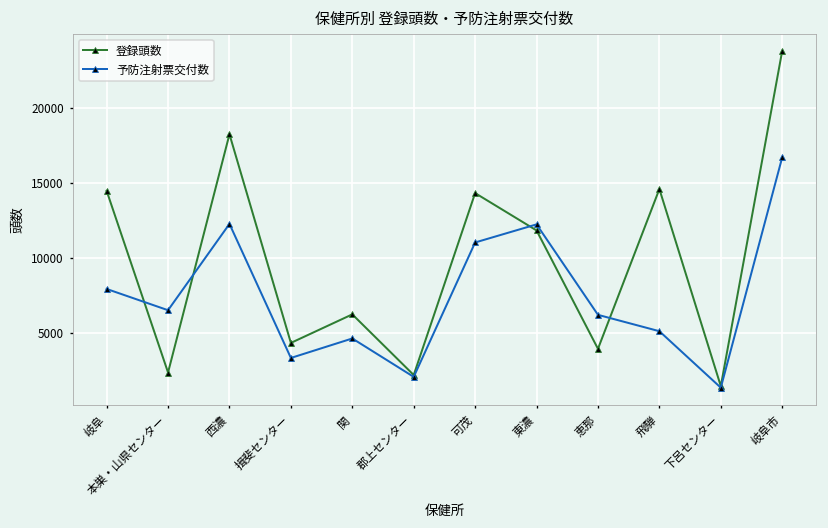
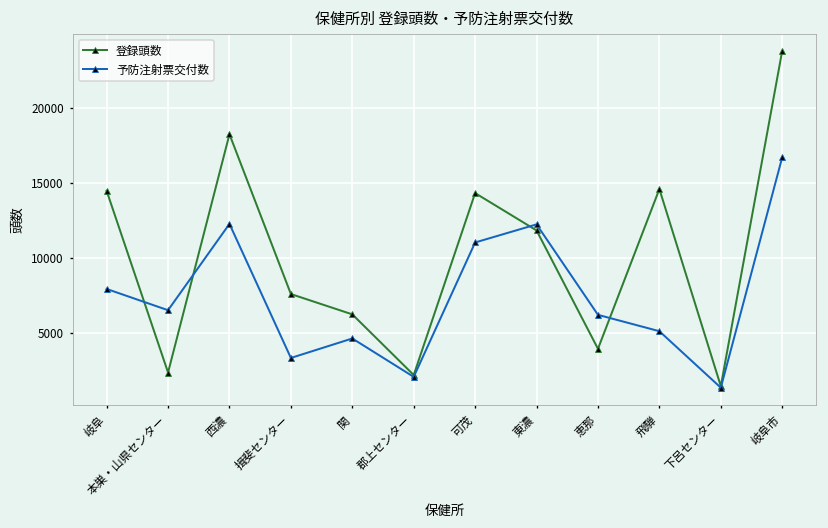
登録頭数, 揖斐センター: 4300 -> 7600
